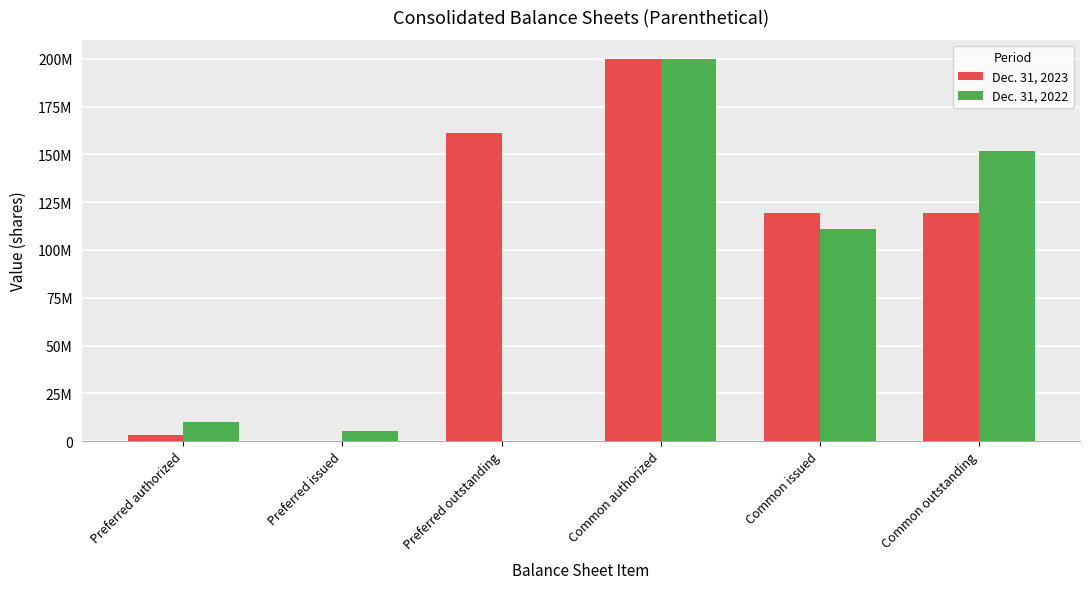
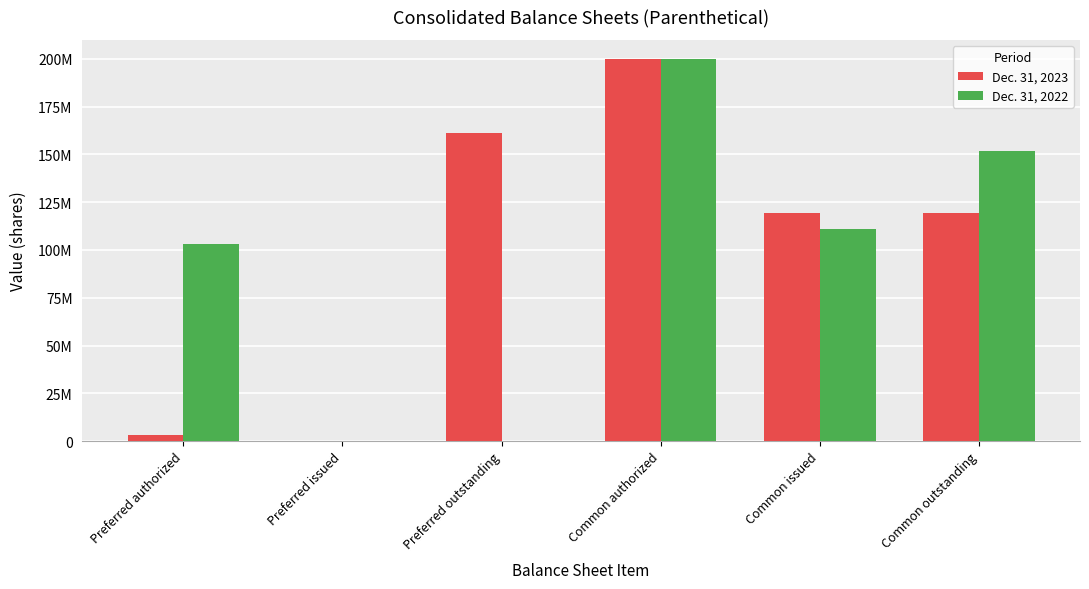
Dec. 31, 2022, Preferred authorized: 10000000 -> 103000000
Dec. 31, 2022, Preferred issued: 5000000 -> 0
